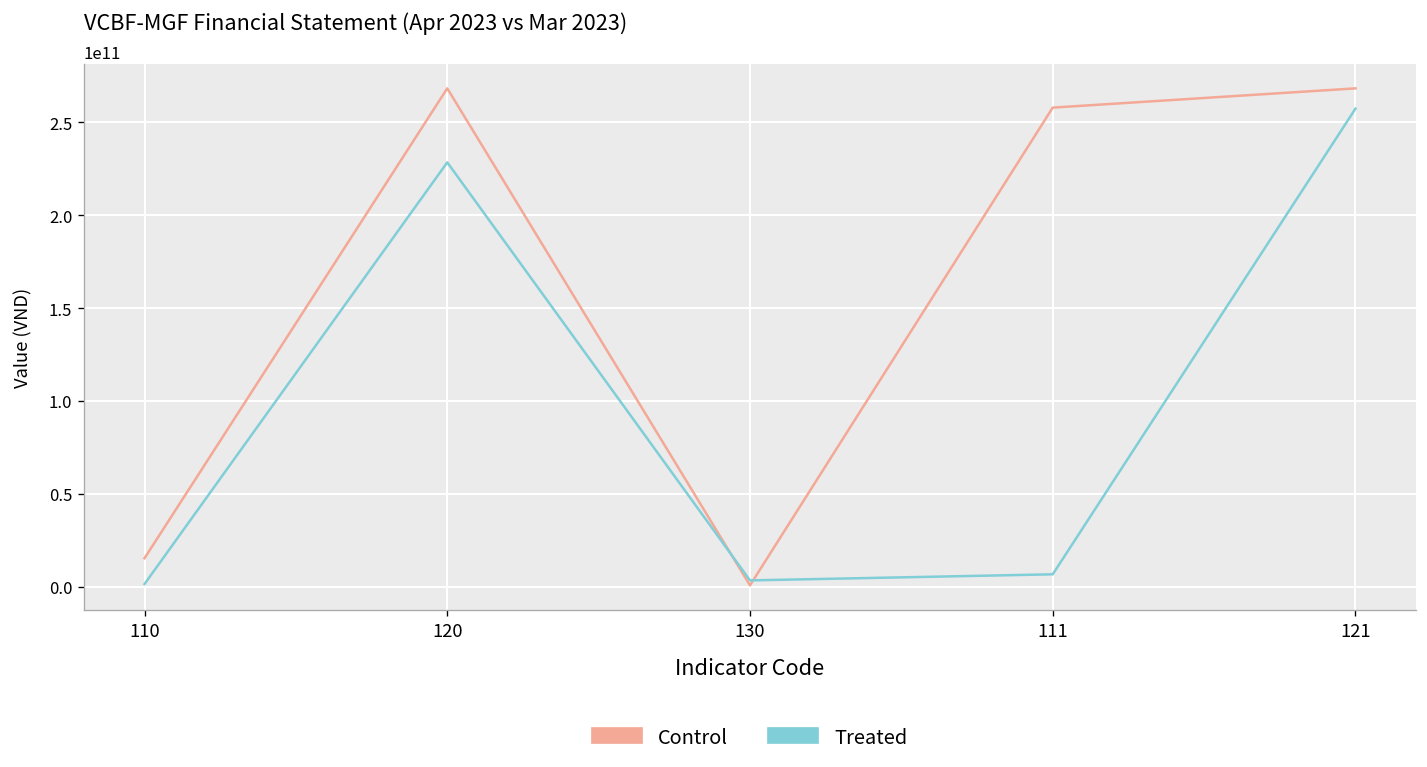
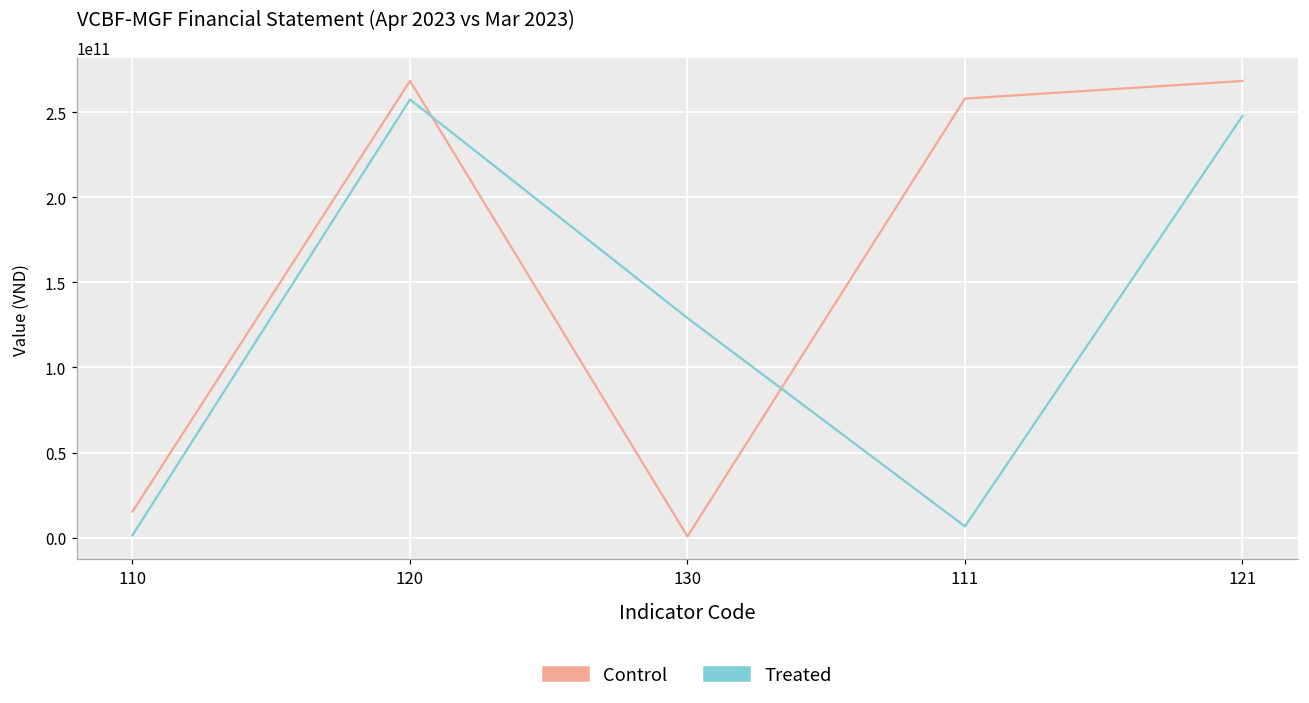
Treated, 120: 229000000000 -> 257000000000
Treated, 130: 3000000000 -> 129000000000
Treated, 121: 257000000000 -> 248000000000
